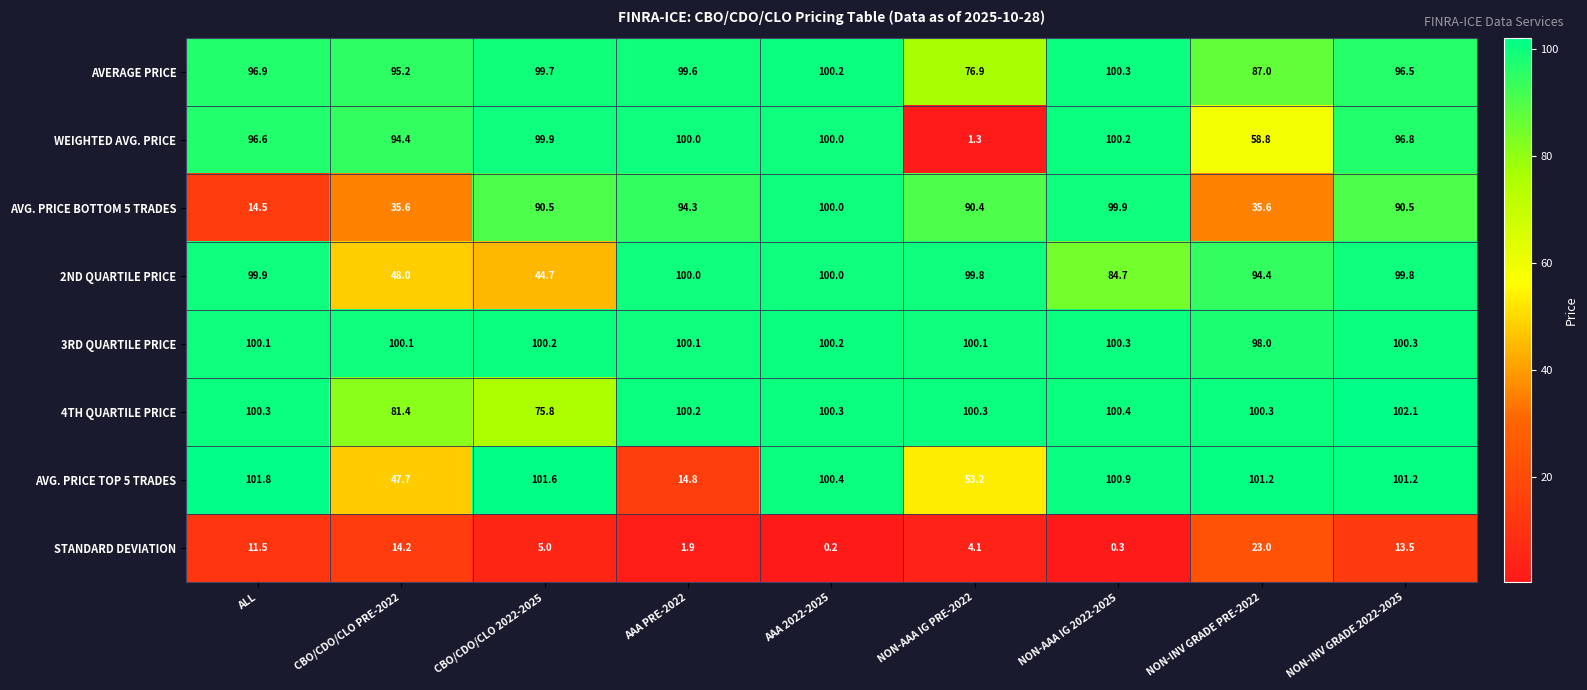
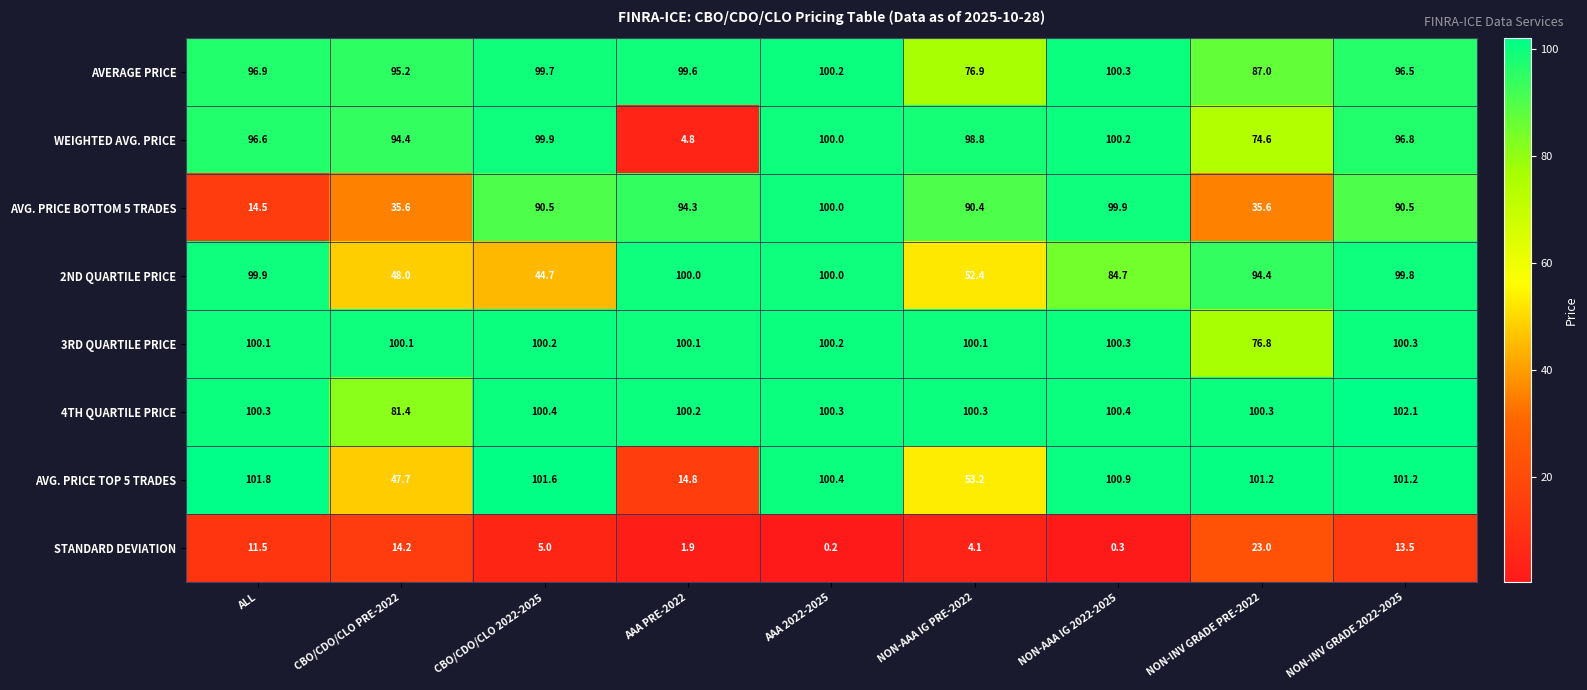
WEIGHTED AVG. PRICE, AAA PRE-2022: 100.0 -> 4.8
WEIGHTED AVG. PRICE, NON-AAA IG PRE-2022: 1.3 -> 98.8
WEIGHTED AVG. PRICE, NON-INV GRADE PRE-2022: 58.8 -> 74.6
2ND QUARTILE PRICE, NON-AAA IG PRE-2022: 99.8 -> 52.4
3RD QUARTILE PRICE, NON-INV GRADE PRE-2022: 98.0 -> 76.8
4TH QUARTILE PRICE, CBO/CDO/CLO 2022-2025: 75.8 -> 100.4
